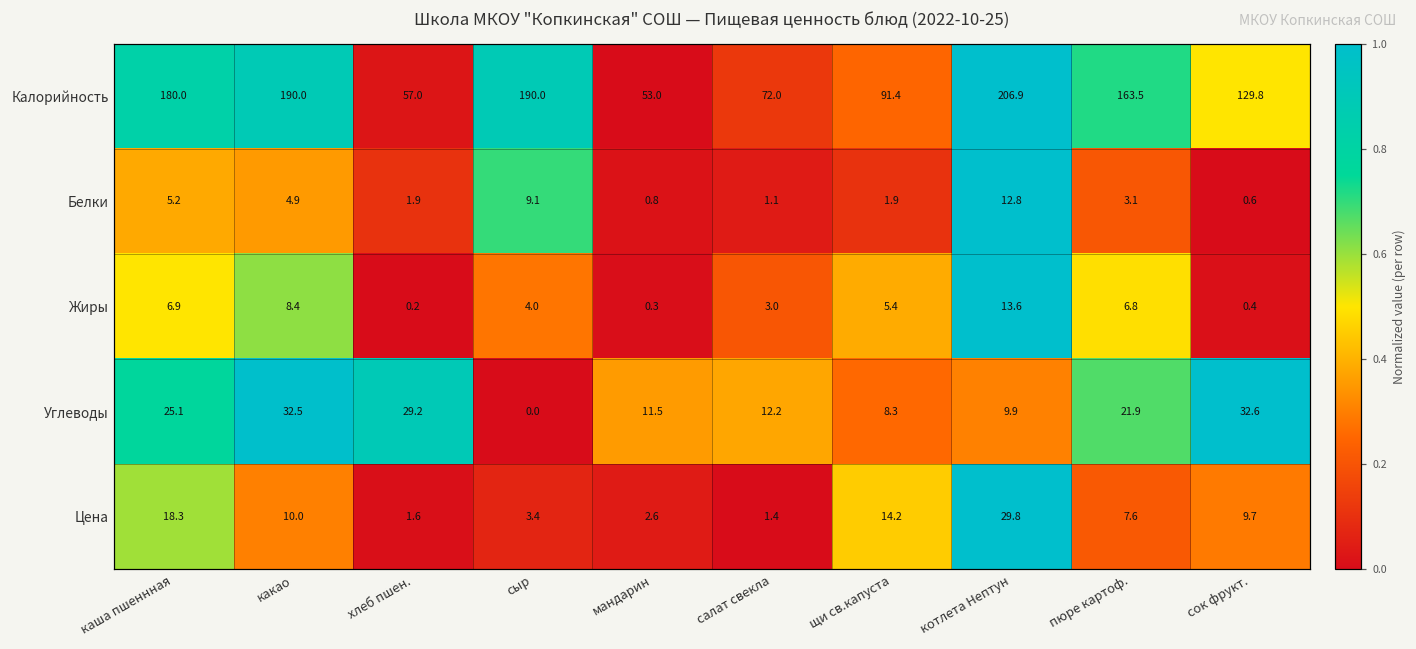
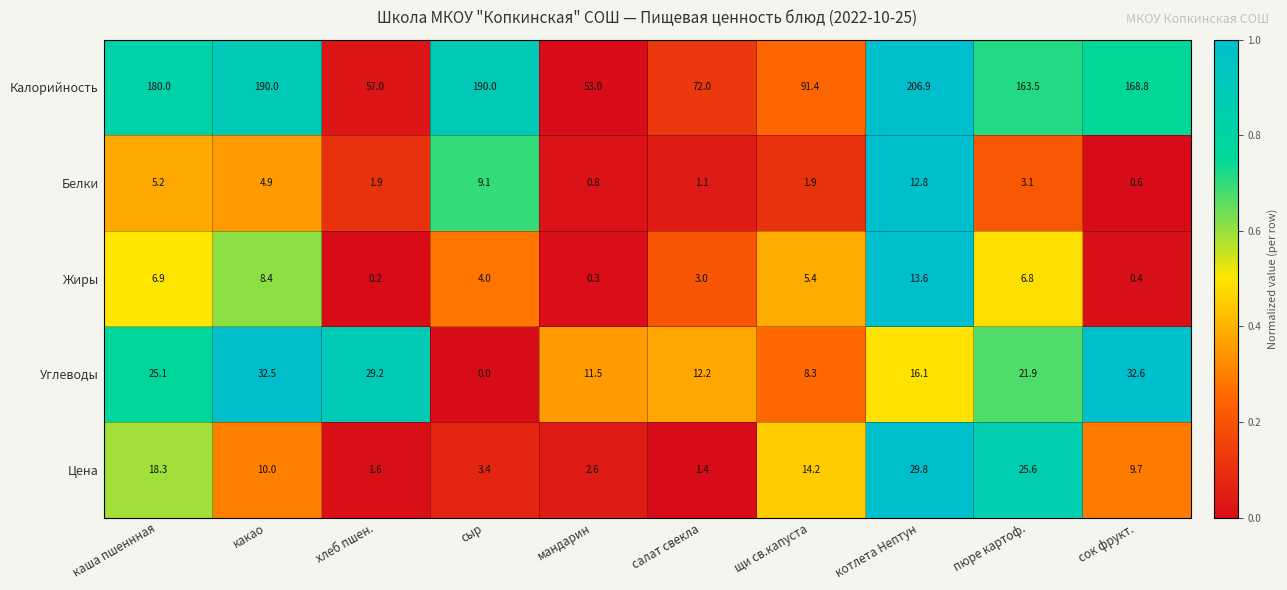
Калорийность, сок фрукт.: 129.8 -> 168.8
Углеводы, котлета Нептун: 9.9 -> 16.1
Цена, пюре картоф.: 7.6 -> 25.6
